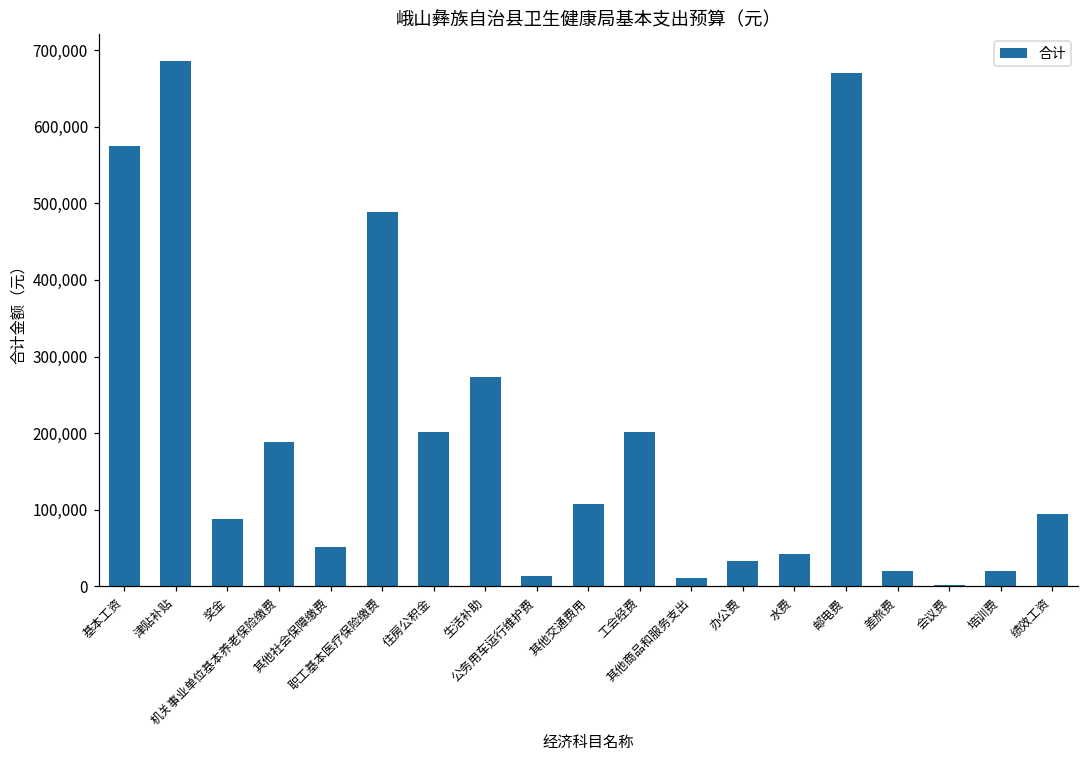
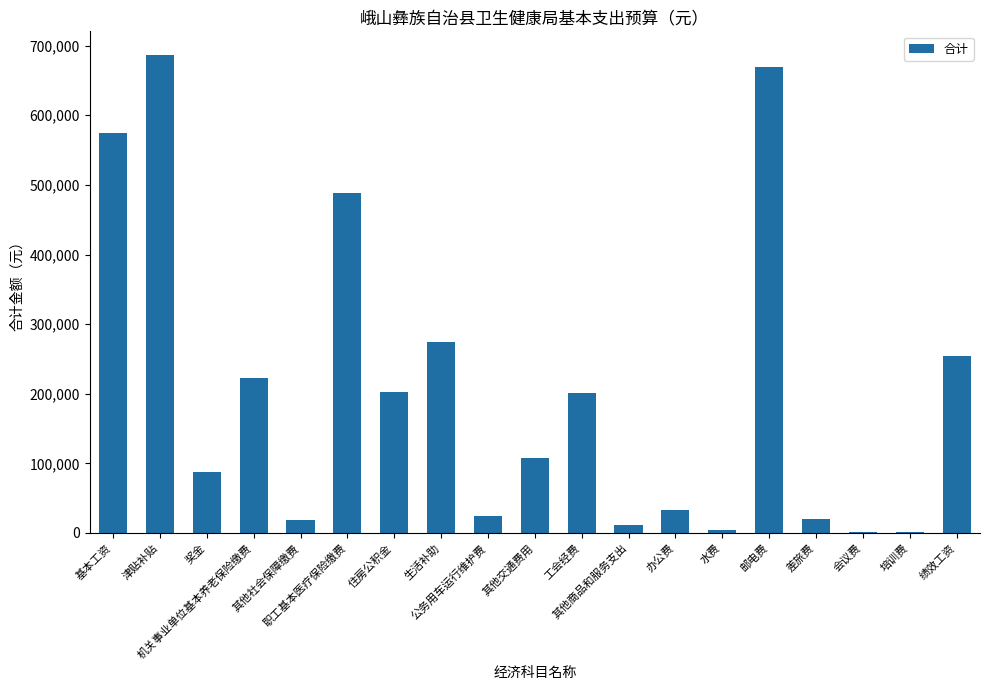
机关事业单位基本养老保险缴费: 190,000 -> 220,000
其他社会保障缴费: 50,000 -> 20,000
公务用车运行维护费: 10,000 -> 30,000
水费: 40,000 -> 0
培训费: 20,000 -> 0
绩效工资: 90,000 -> 250,000
